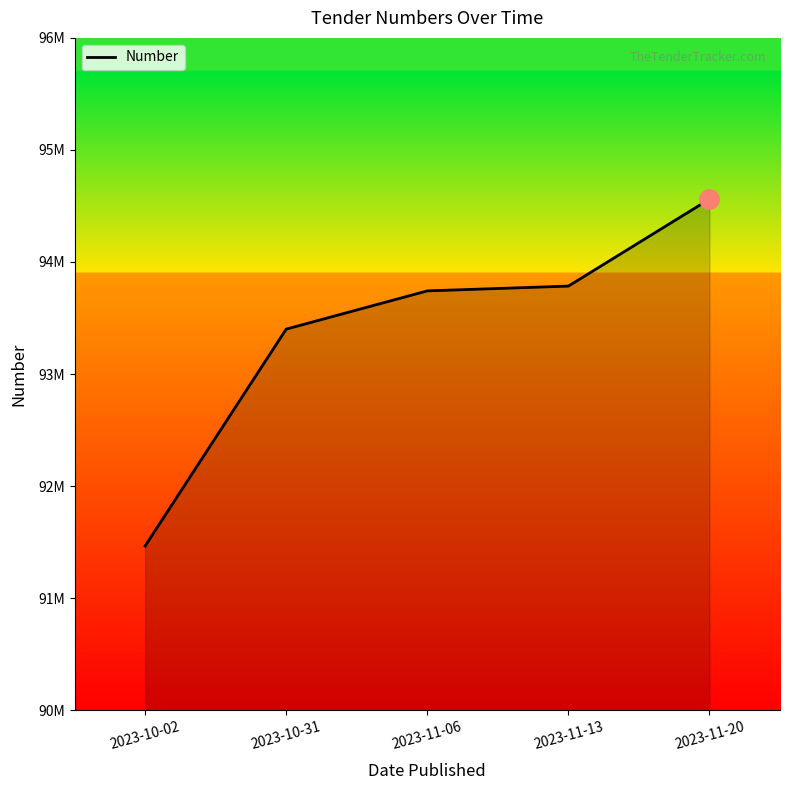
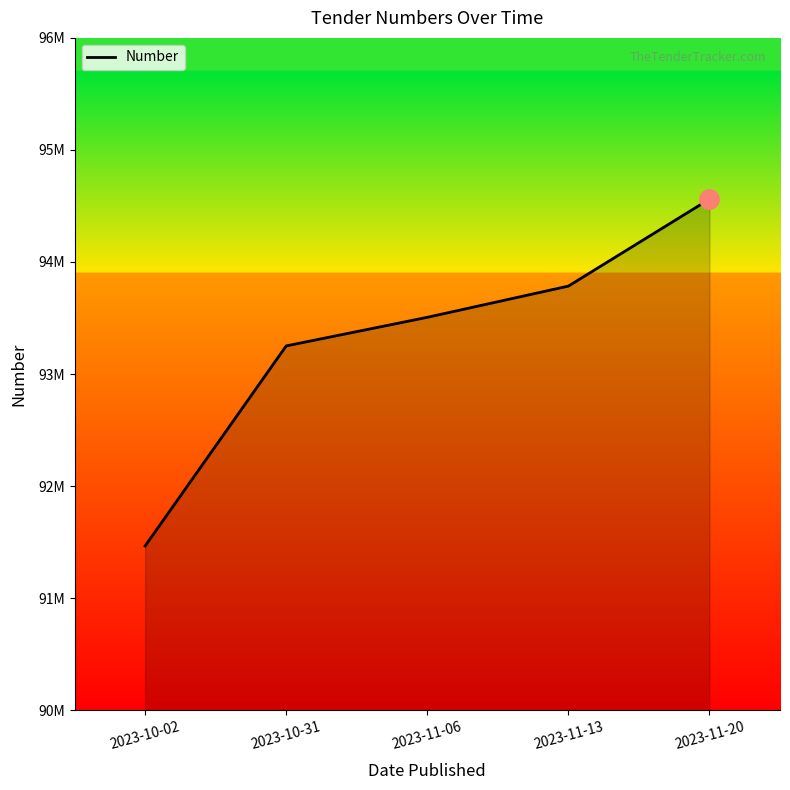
Number, 2023-10-31: 93400000 -> 93250000
Number, 2023-11-06: 93740000 -> 93510000
